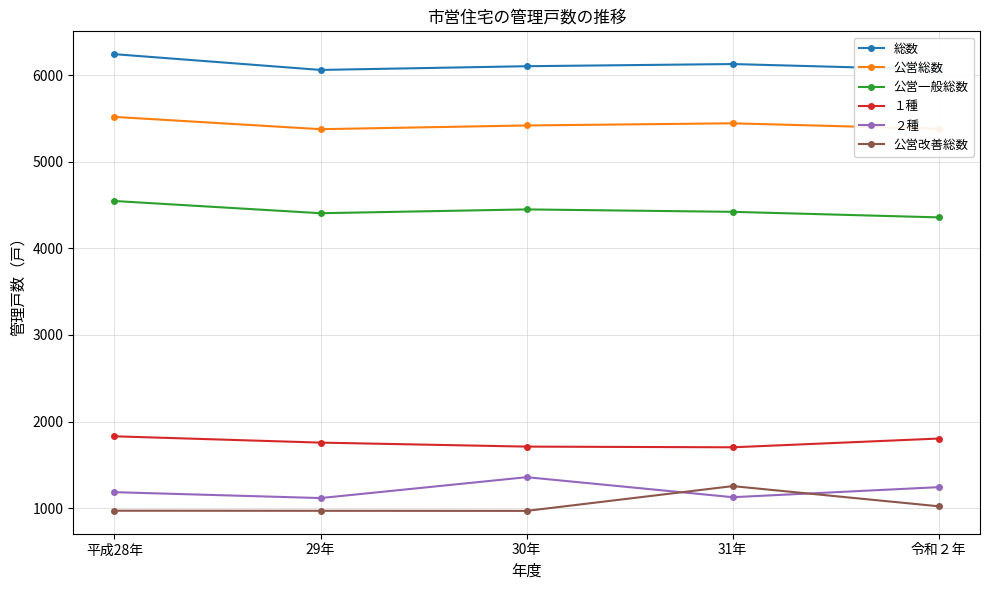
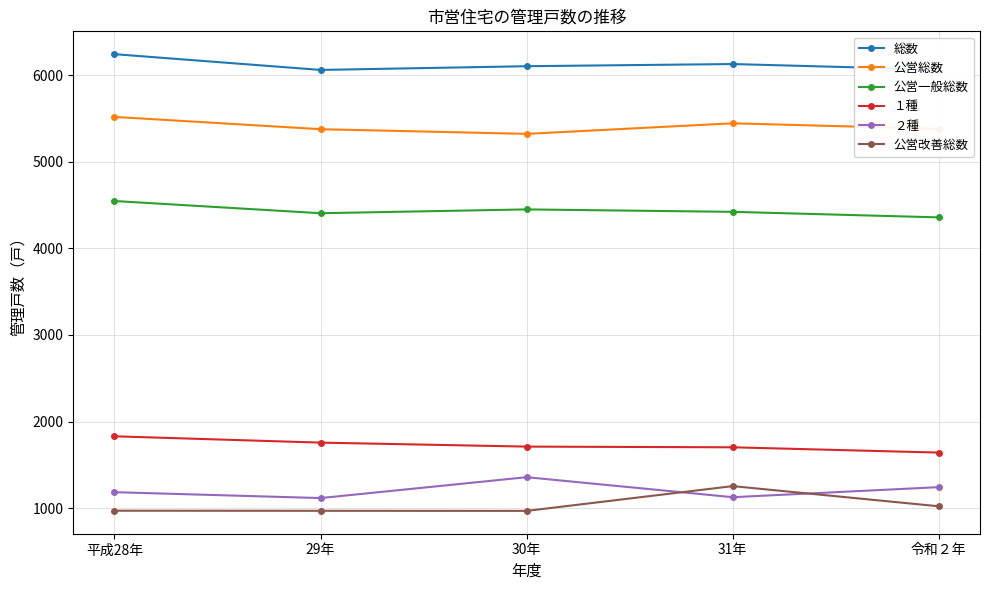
公営総数, 30年: 5400 -> 5300
１種, 令和２年: 1800 -> 1600
